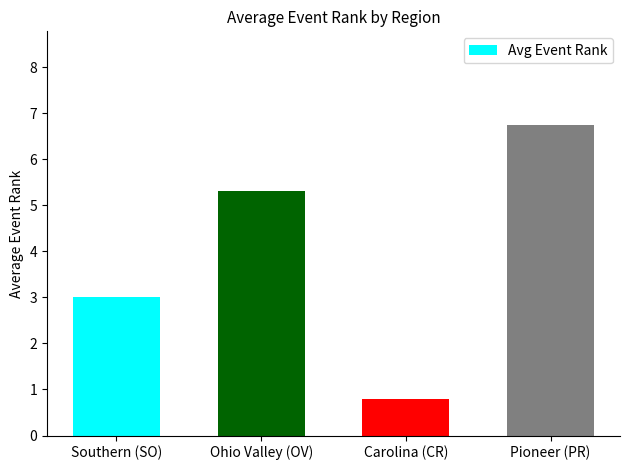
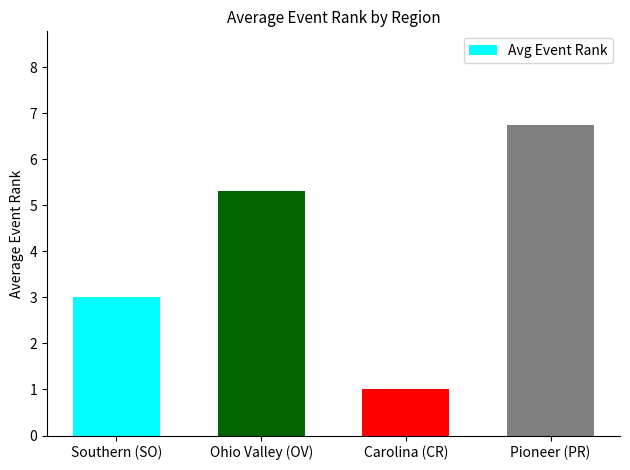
Carolina (CR): 0.8 -> 1.0
